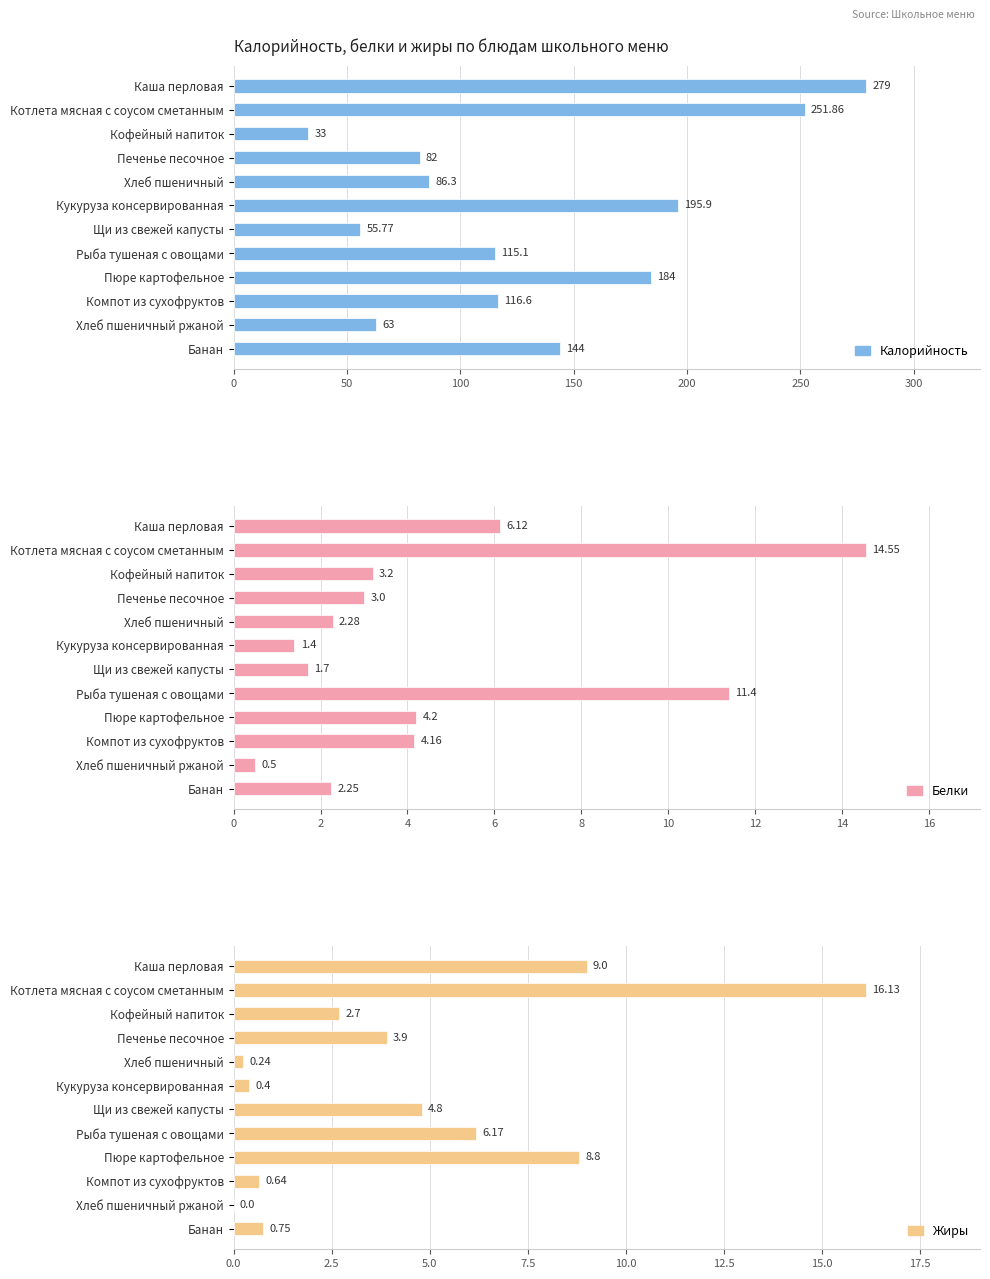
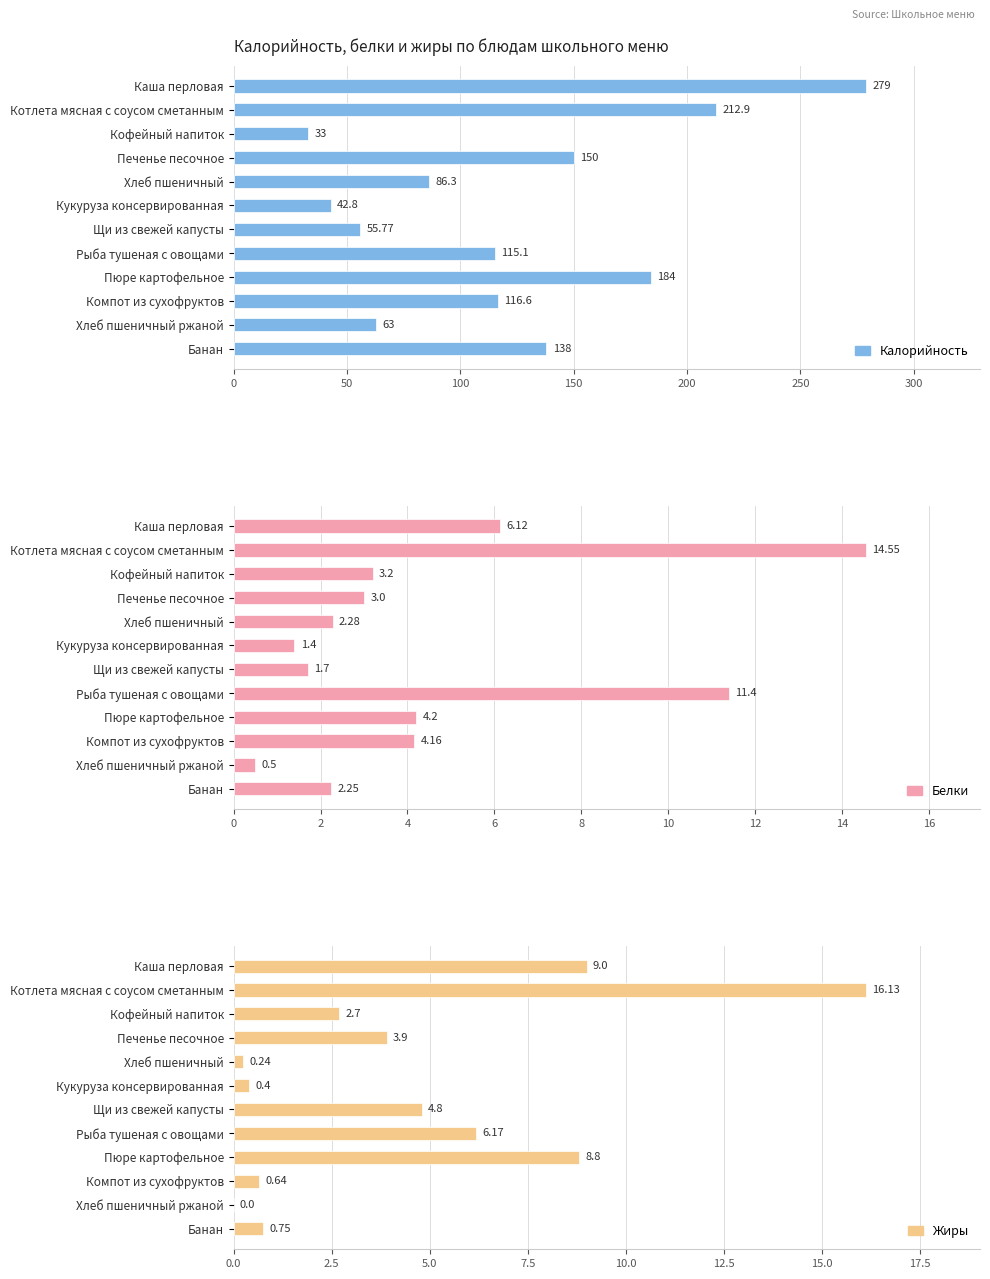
Калорийность, белки и жиры по блюдам школьного меню, Котлета мясная с соусом сметанным: 251.86 -> 212.9
Калорийность, белки и жиры по блюдам школьного меню, Печенье песочное: 82 -> 150
Калорийность, белки и жиры по блюдам школьного меню, Кукуруза консервированная: 195.9 -> 42.8
Калорийность, белки и жиры по блюдам школьного меню, Банан: 144 -> 138
